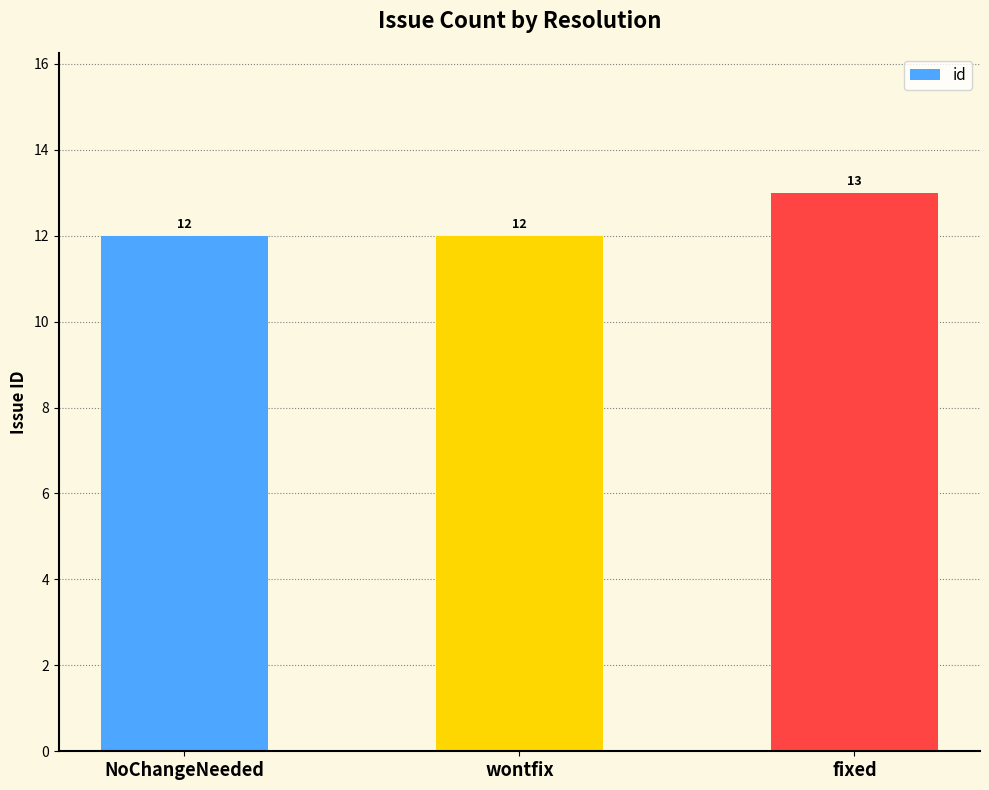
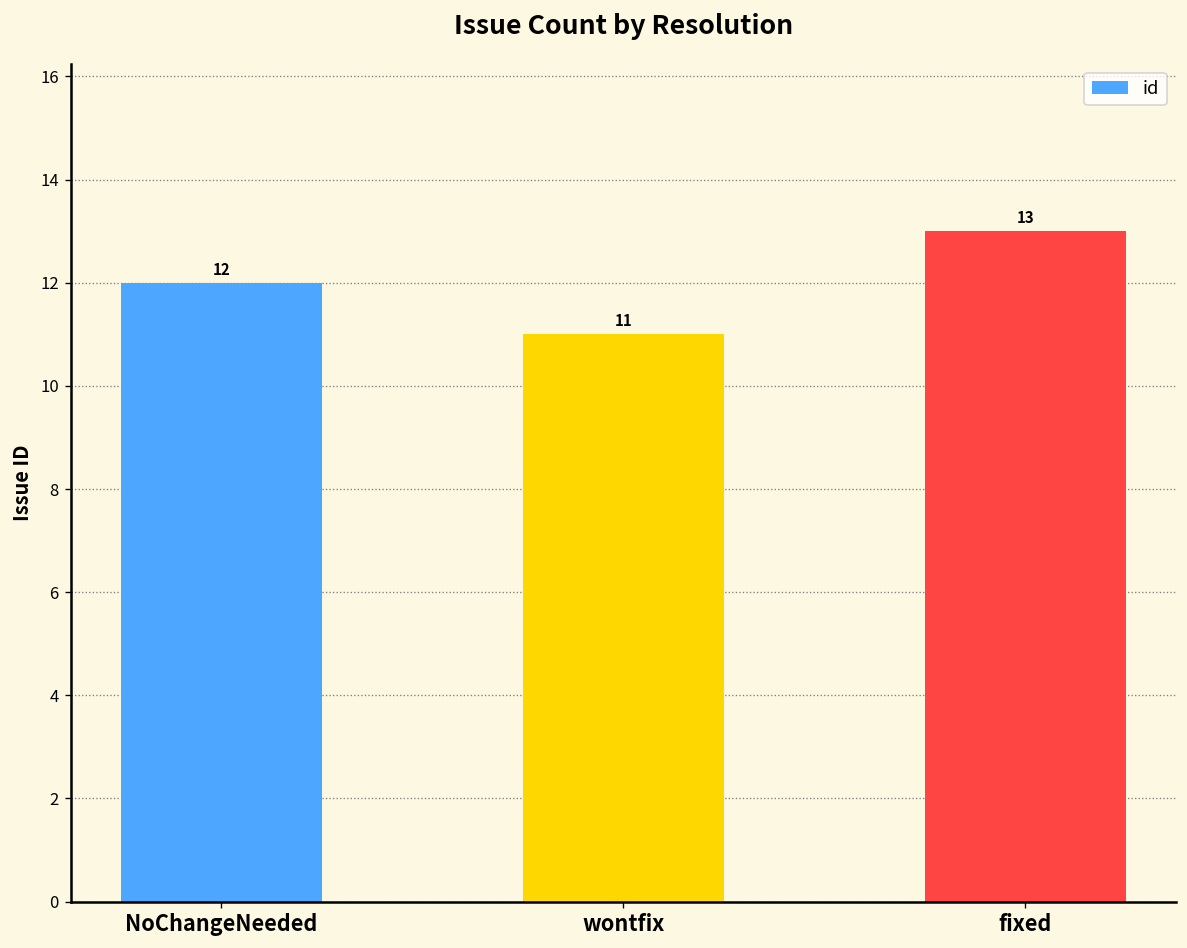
wontfix: 12 -> 11
